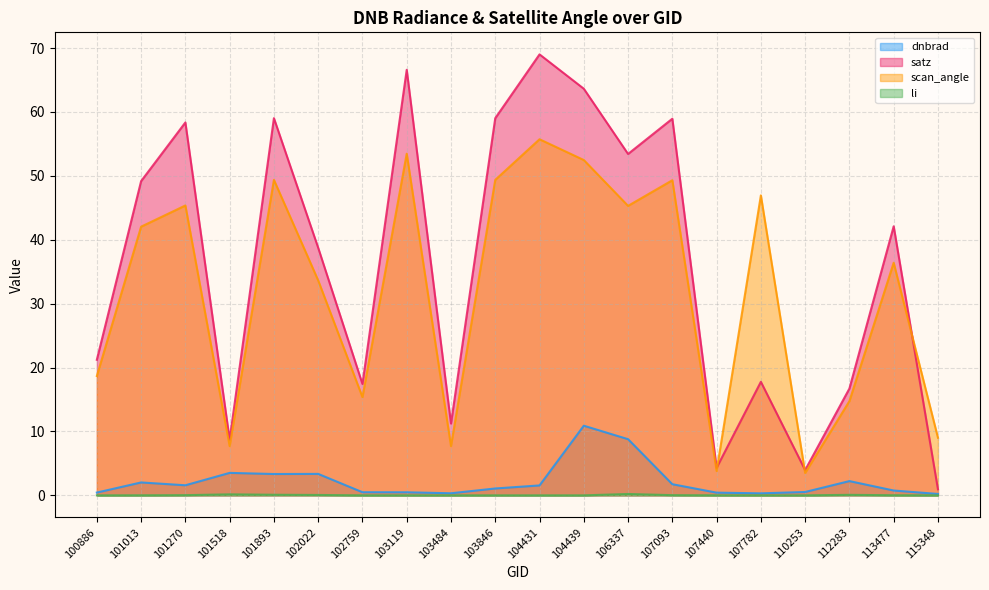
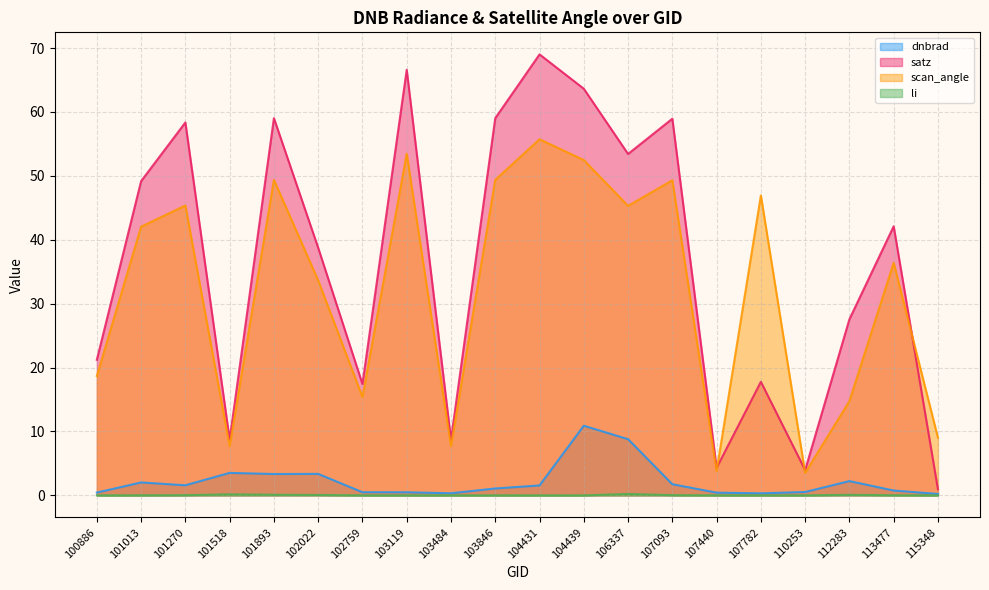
satz, 103484: 11 -> 9
satz, 112283: 17 -> 28
